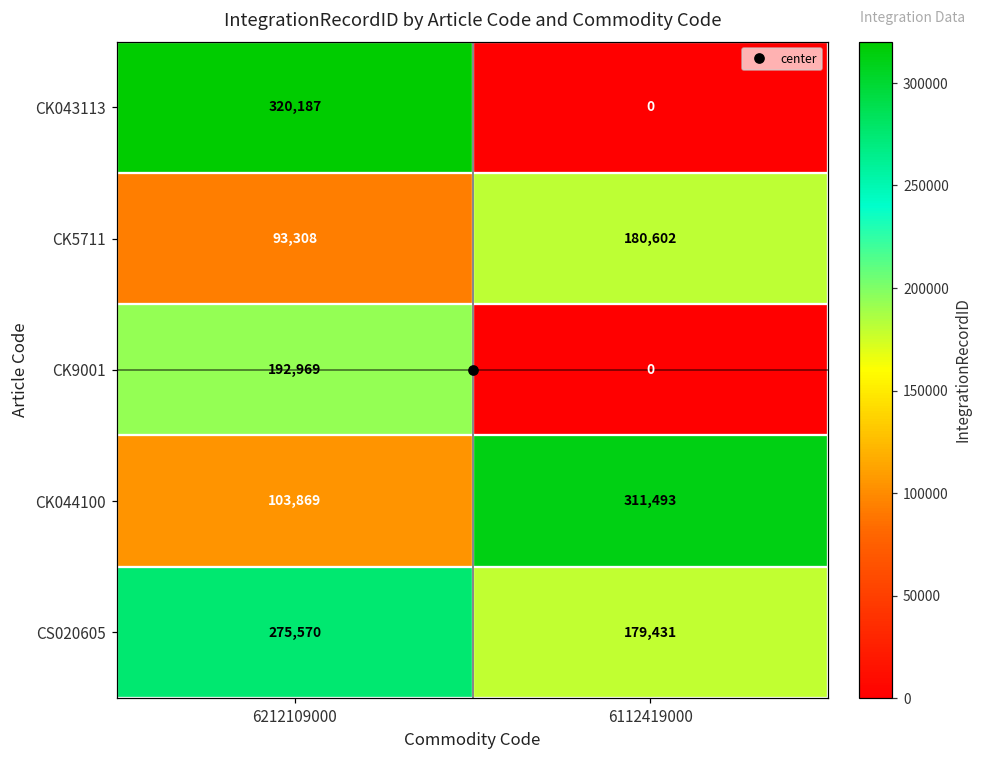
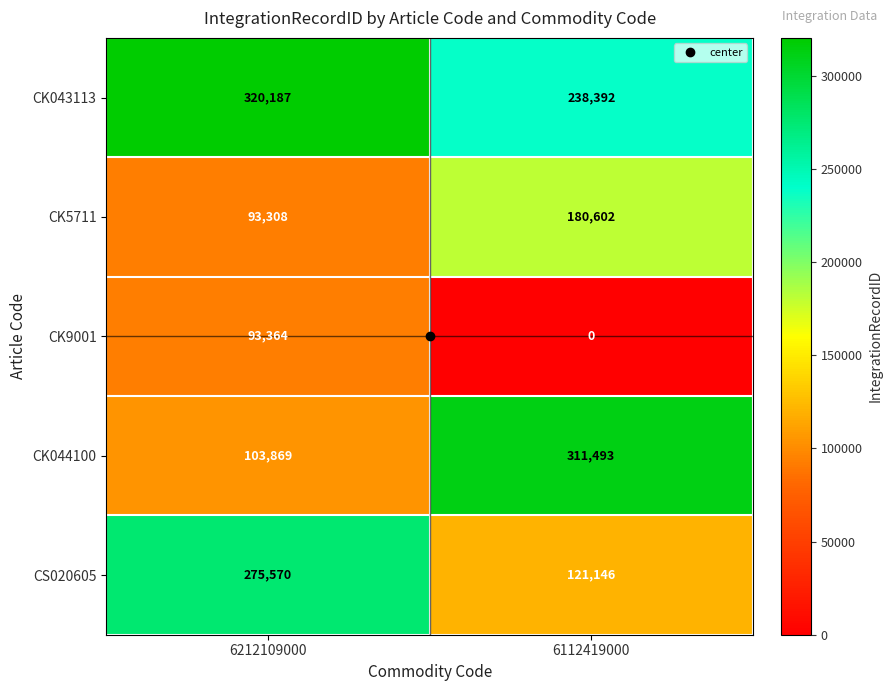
CK043113, 6112419000: 0 -> 238,392
CK9001, 6212109000: 192,969 -> 93,364
CS020605, 6112419000: 179,431 -> 121,146
